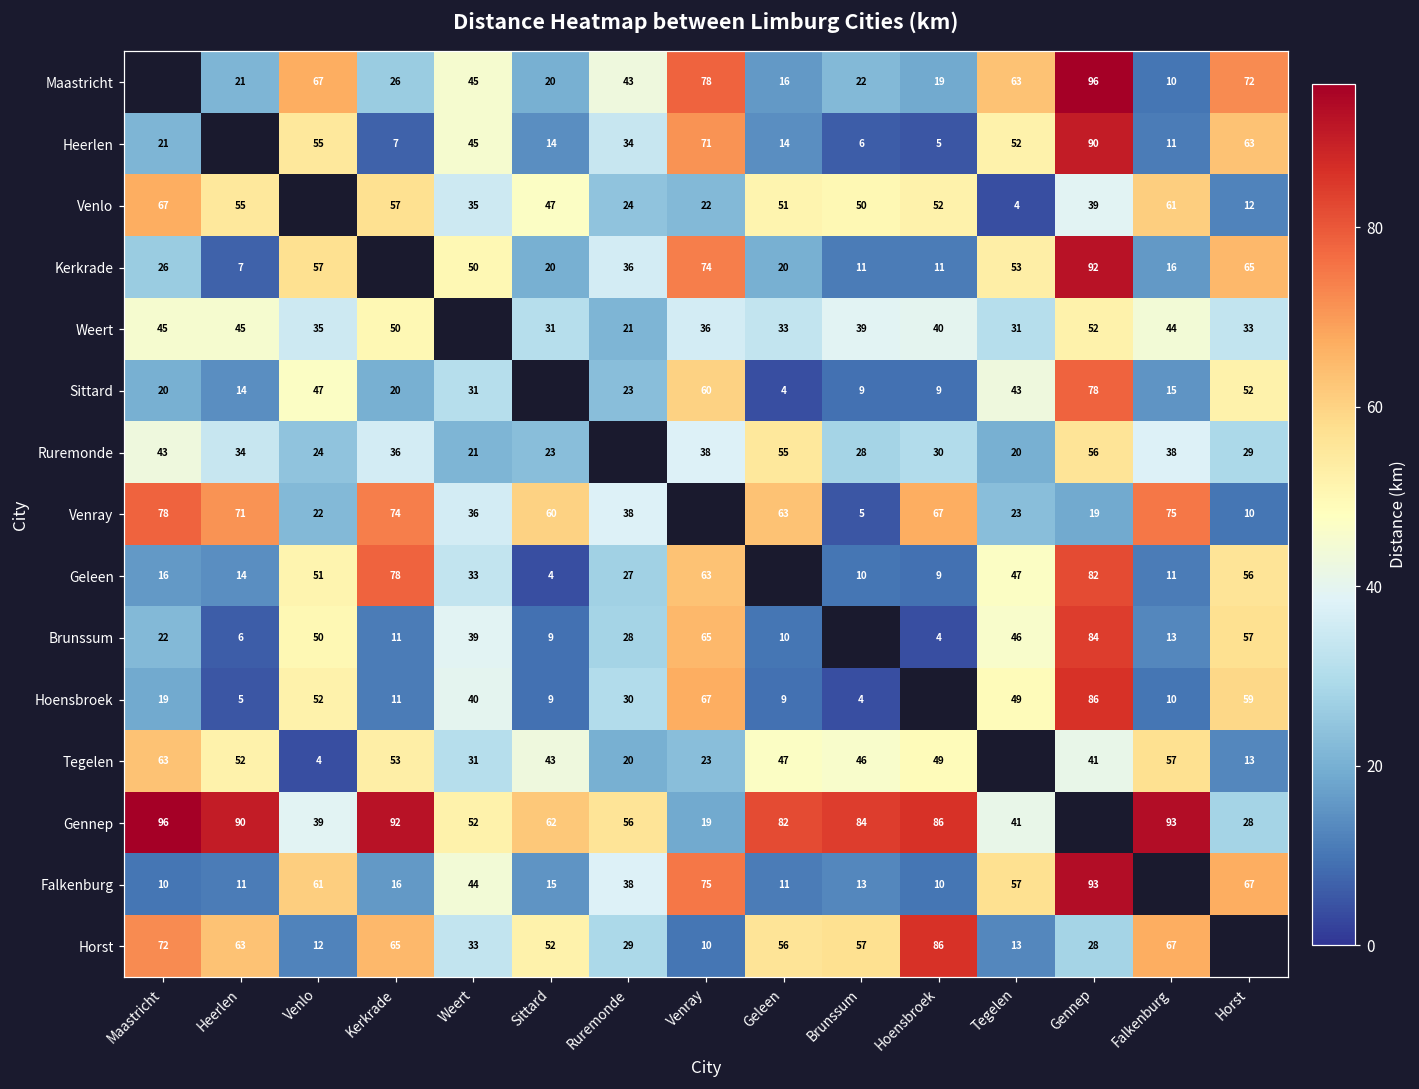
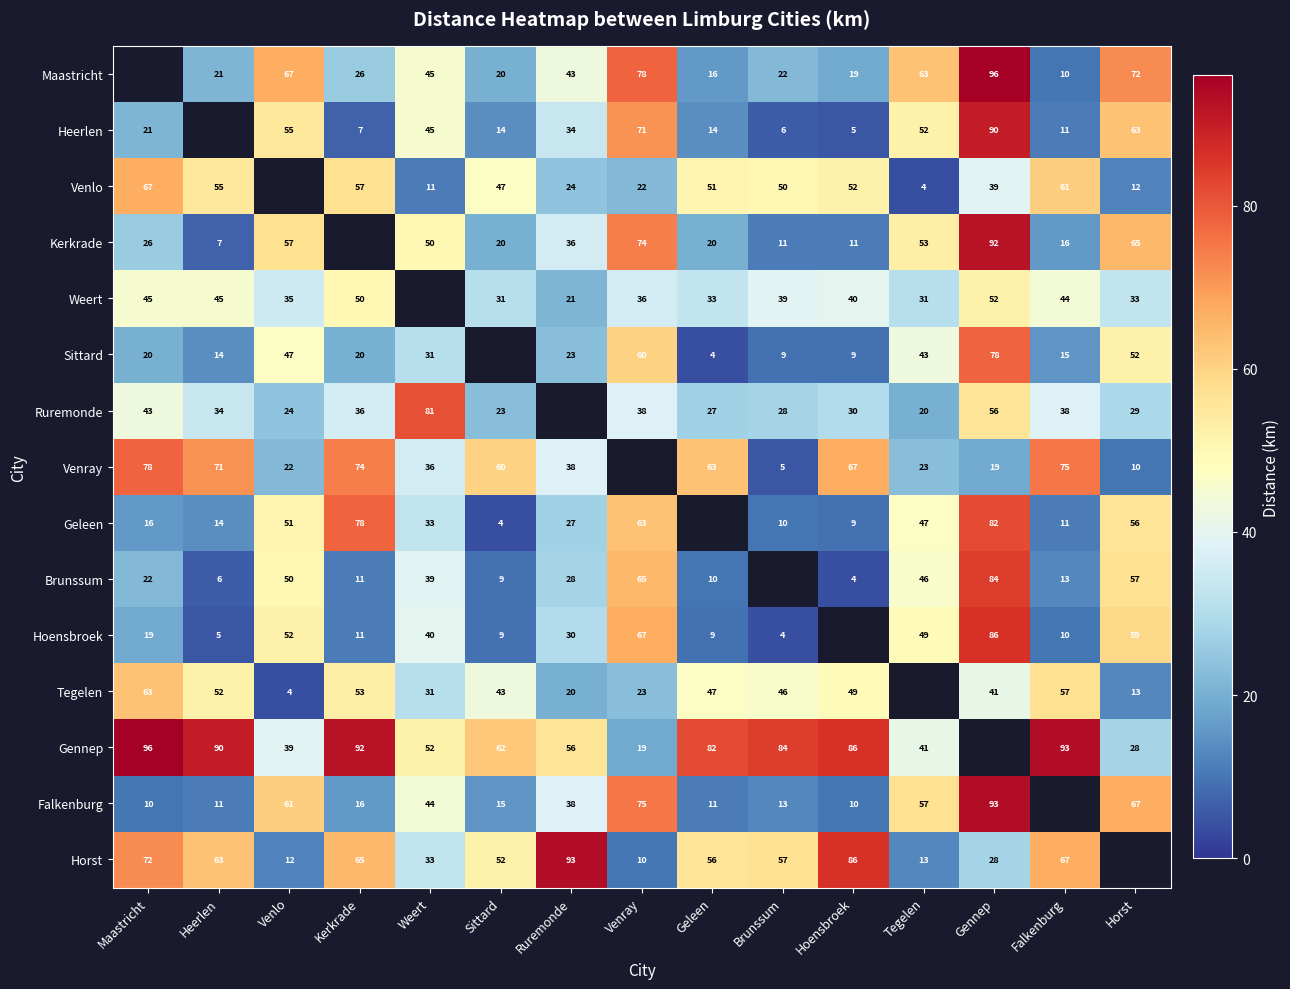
Venlo, Weert: 35 -> 11
Ruremonde, Weert: 21 -> 81
Ruremonde, Geleen: 55 -> 27
Horst, Ruremonde: 29 -> 93
